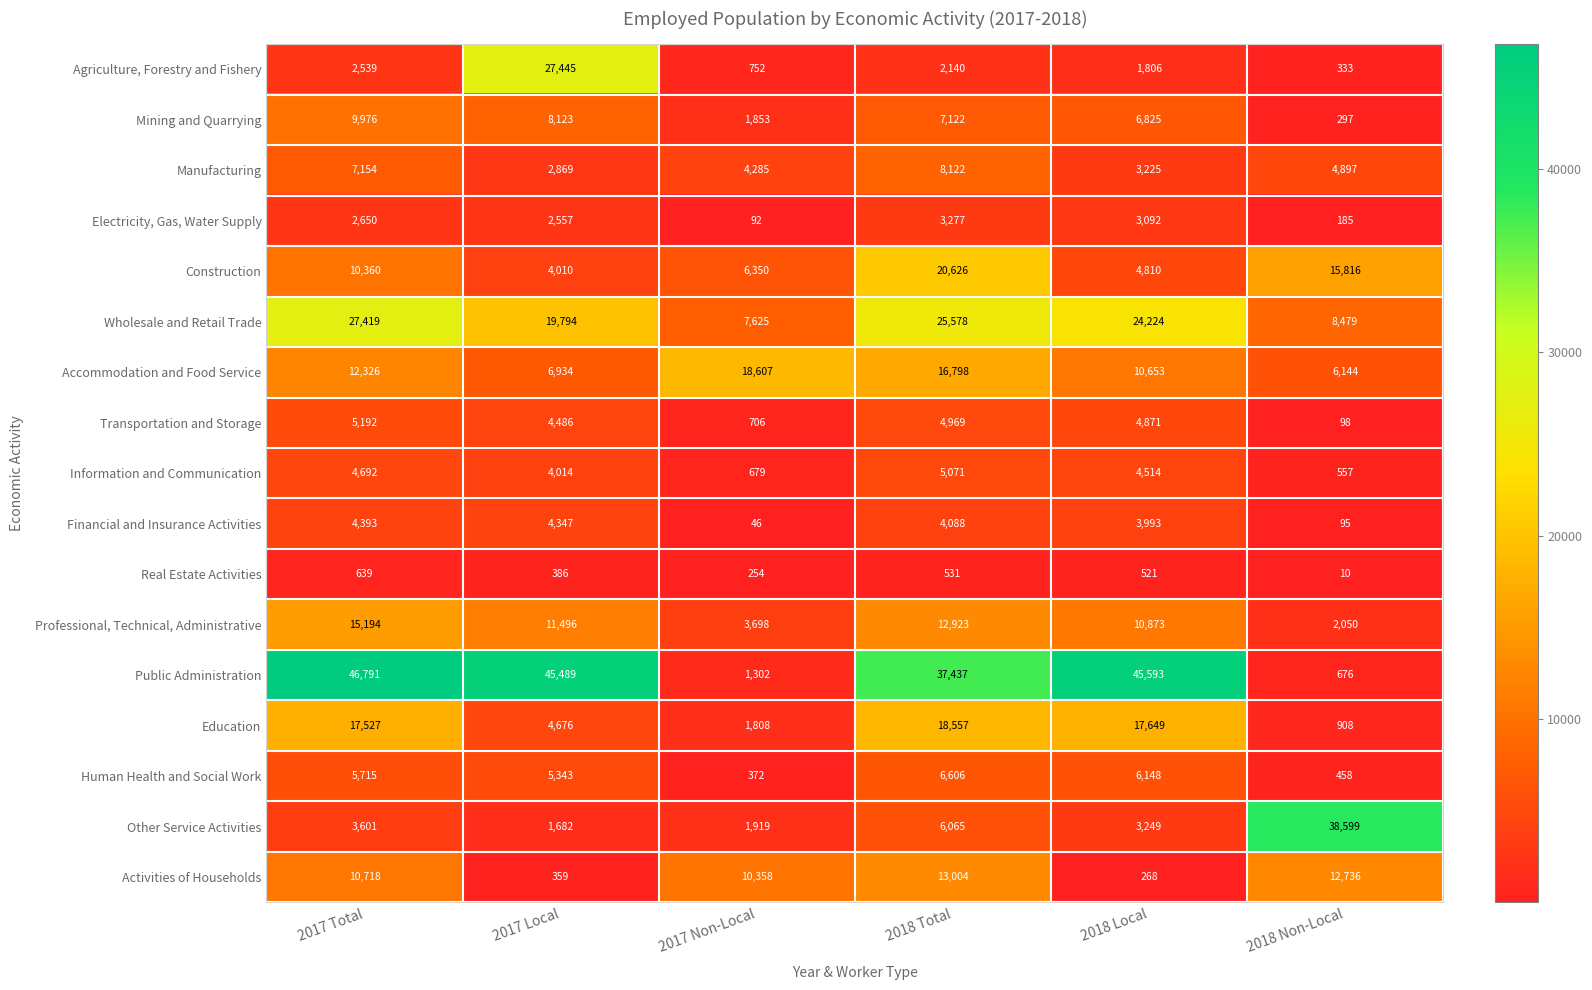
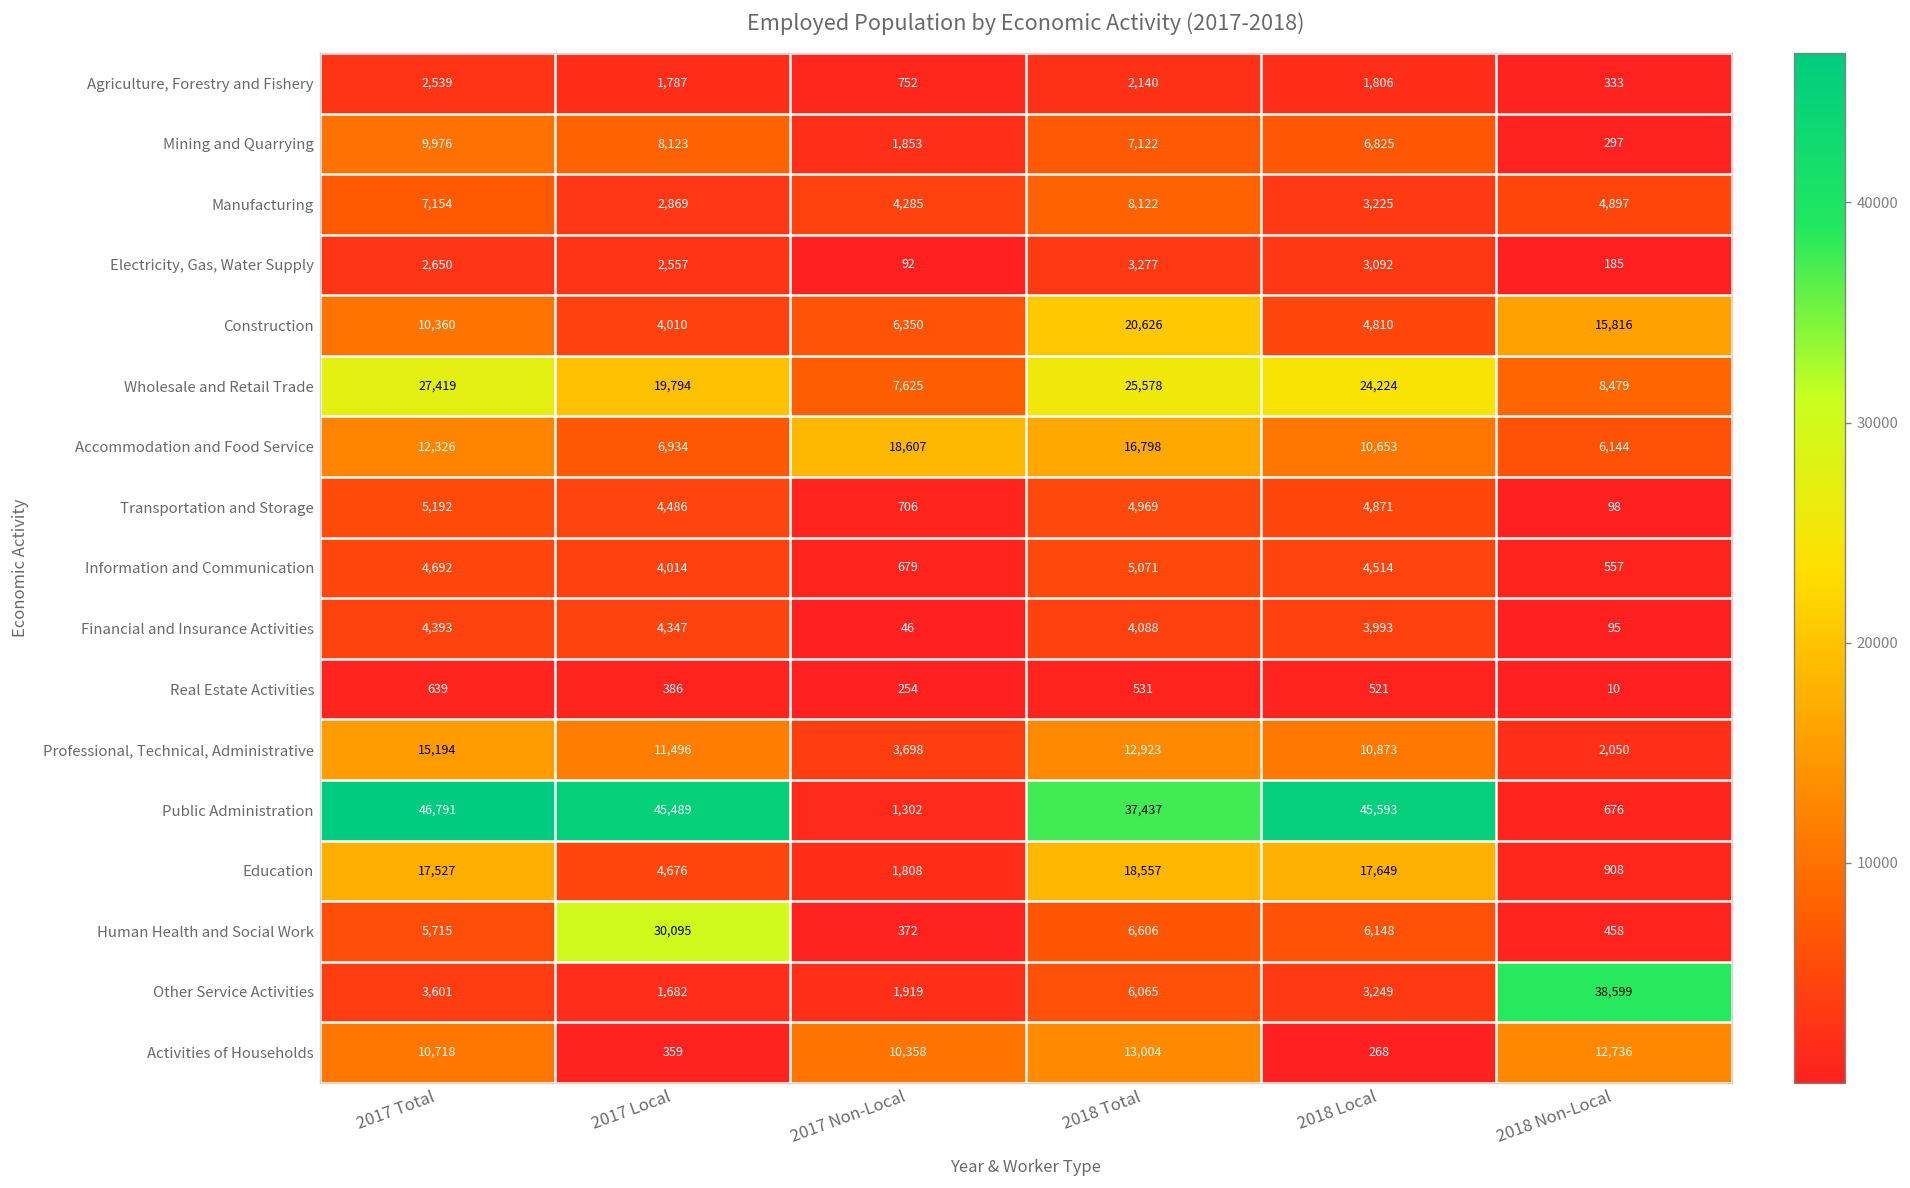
Agriculture, Forestry and Fishery, 2017 Local: 27,445 -> 1,787
Human Health and Social Work, 2017 Local: 5,343 -> 30,095
